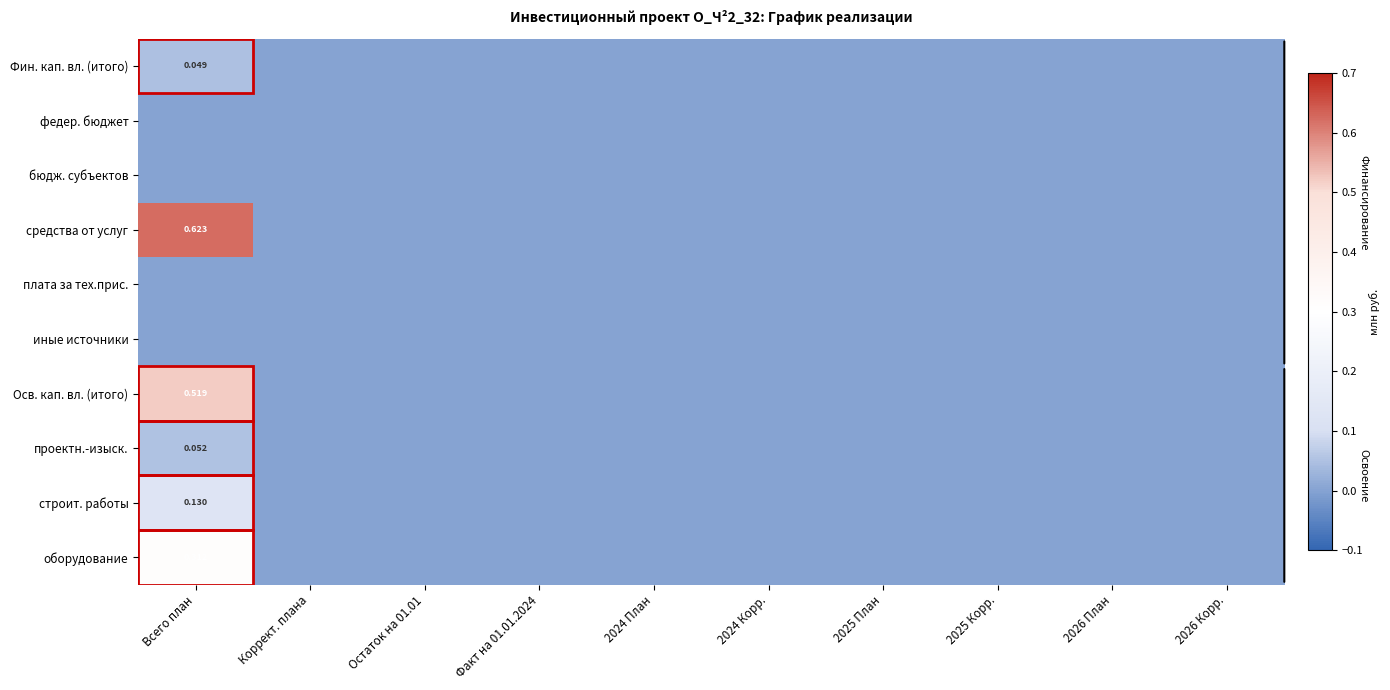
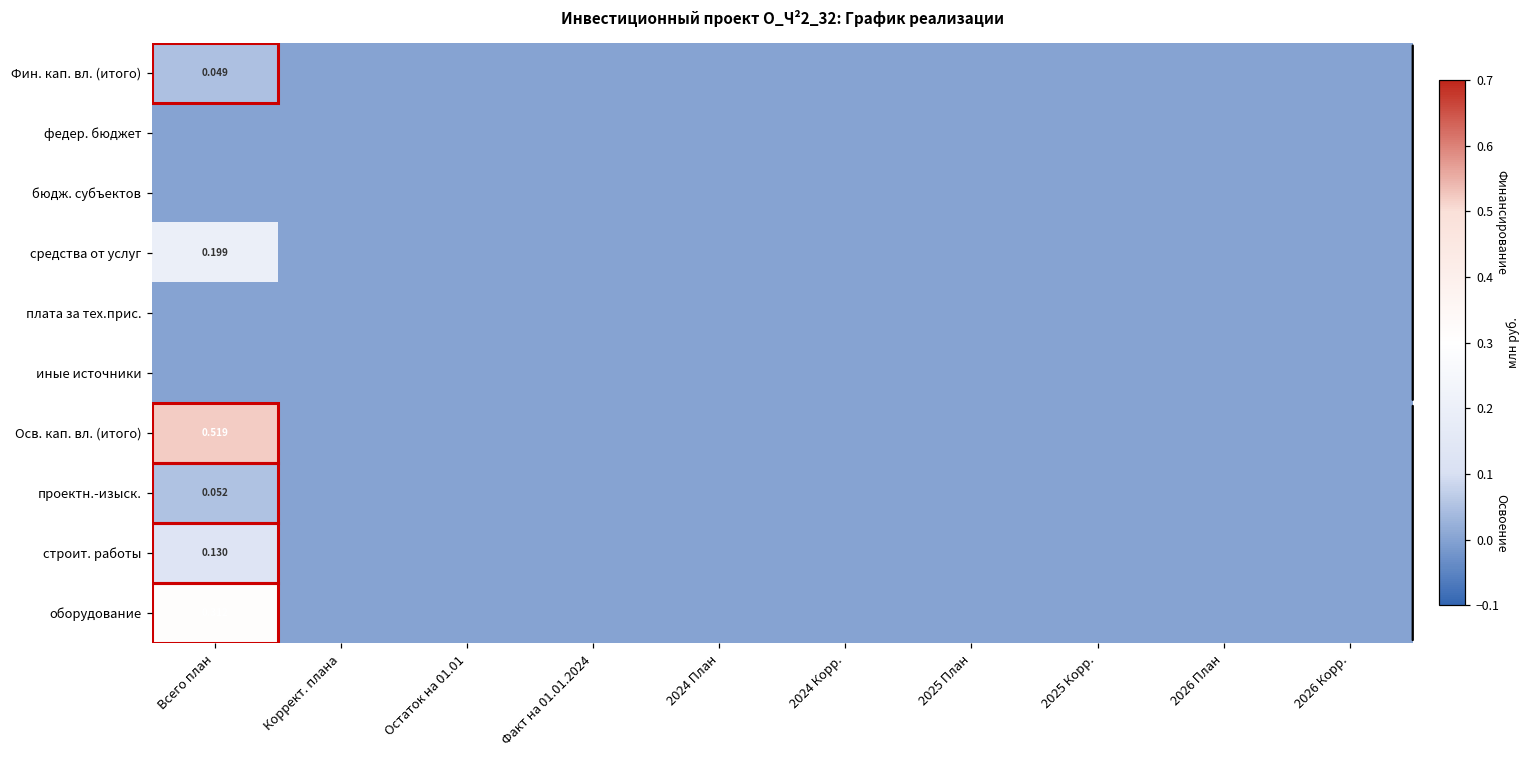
средства от услуг, Всего план: 0.623 -> 0.199
